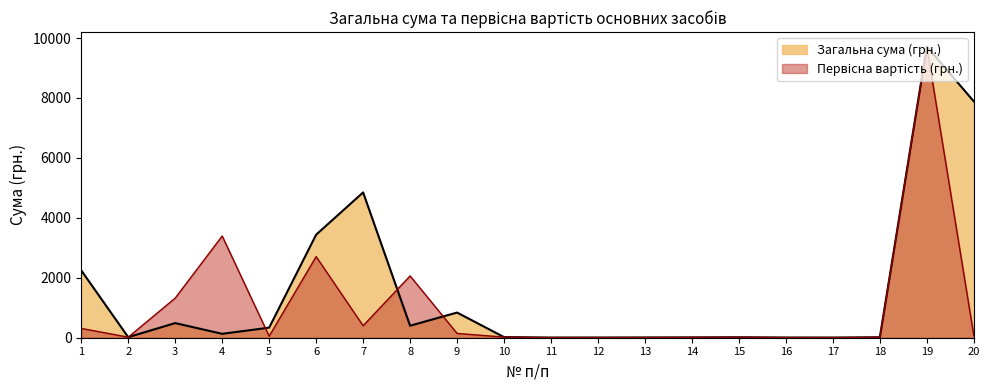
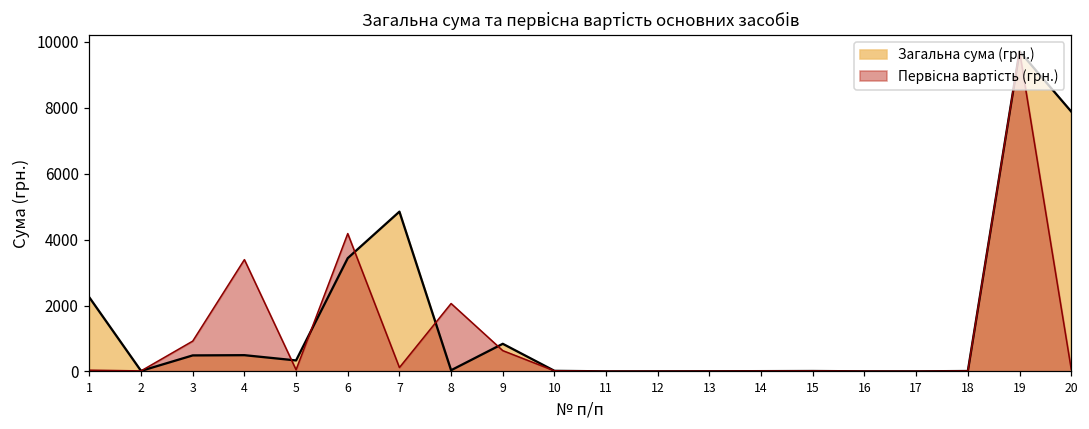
Первісна вартість (грн.), 1: 300 -> 0
Первісна вартість (грн.), 3: 1300 -> 900
Загальна сума (грн.), 4: 100 -> 500
Первісна вартість (грн.), 6: 2700 -> 4200
Первісна вартість (грн.), 7: 400 -> 100
Загальна сума (грн.), 8: 400 -> 0
Первісна вартість (грн.), 9: 100 -> 600
